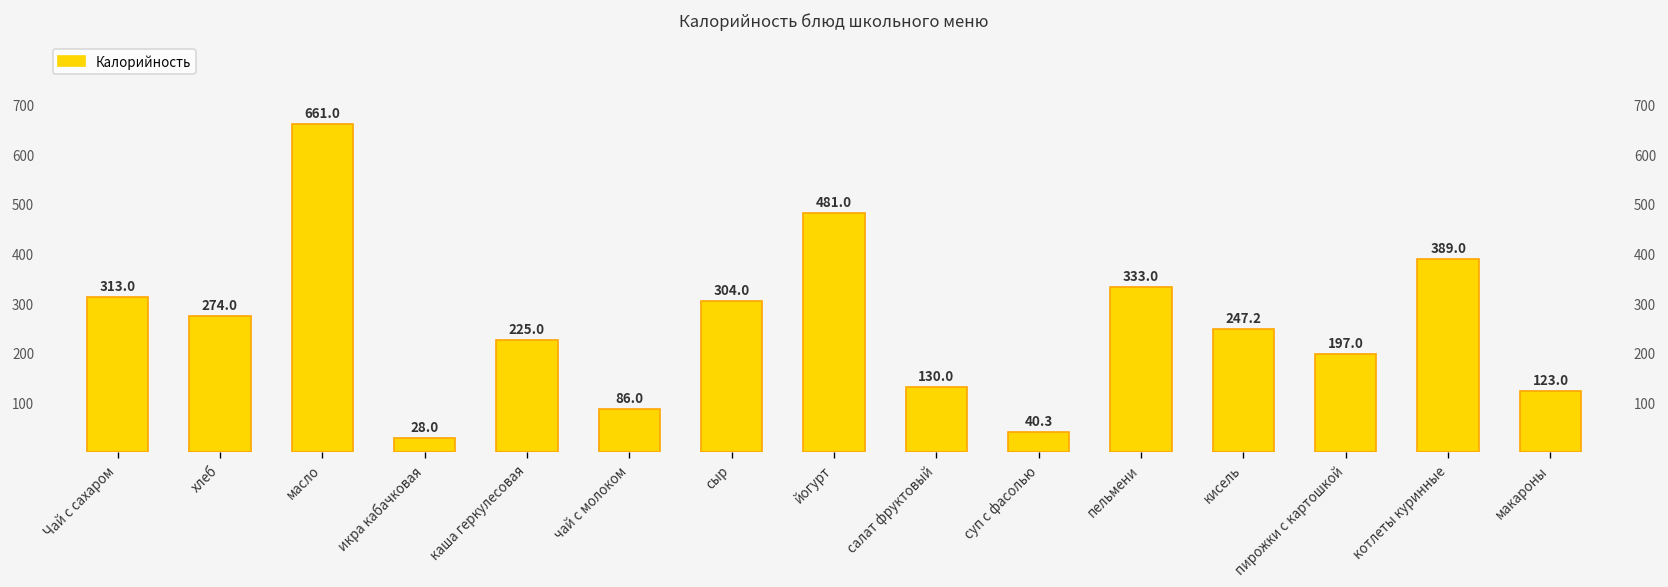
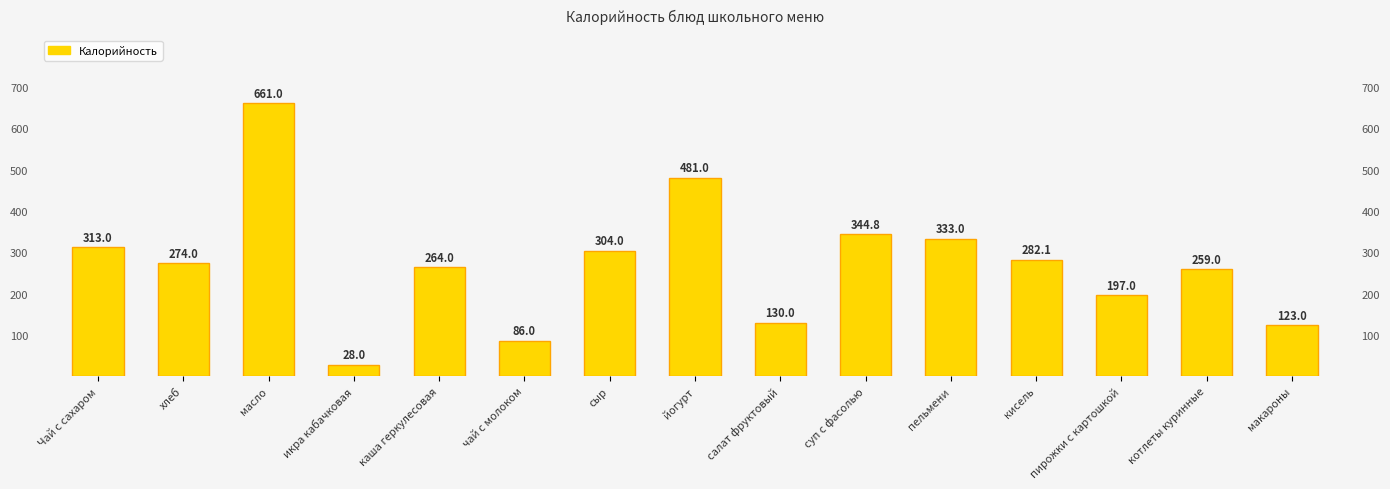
каша геркулесовая: 225.0 -> 264.0
суп с фасолью: 40.3 -> 344.8
кисель: 247.2 -> 282.1
котлеты куринные: 389.0 -> 259.0
